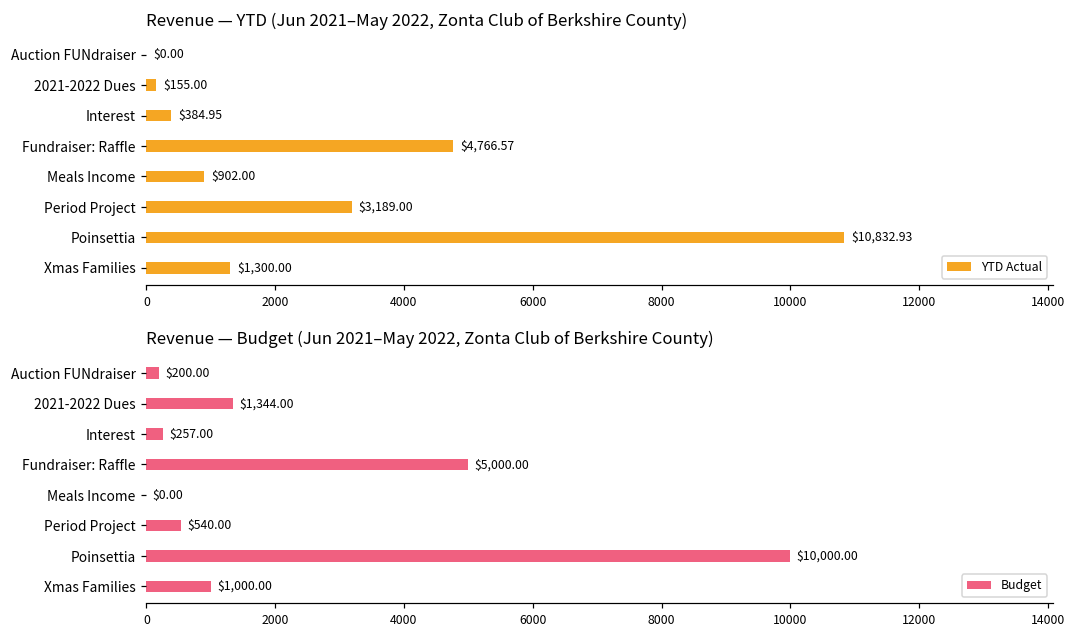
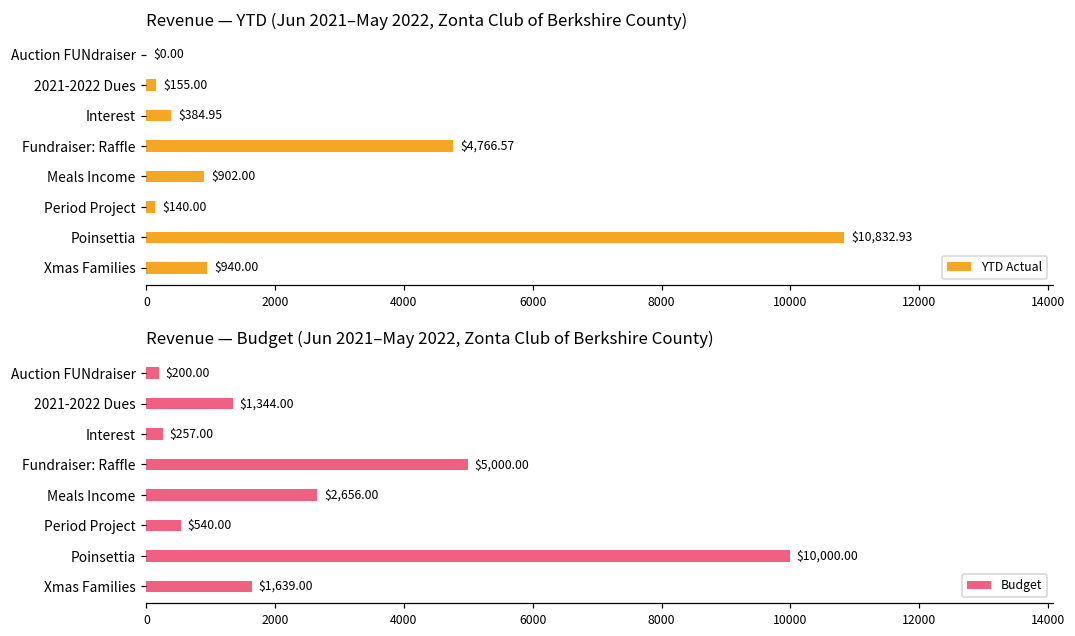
Revenue — YTD (Jun 2021–May 2022, Zonta Club of Berkshire County), Period Project: $3,189.00 -> $140.00
Revenue — YTD (Jun 2021–May 2022, Zonta Club of Berkshire County), Xmas Families: $1,300.00 -> $940.00
Revenue — Budget (Jun 2021–May 2022, Zonta Club of Berkshire County), Meals Income: $0.00 -> $2,656.00
Revenue — Budget (Jun 2021–May 2022, Zonta Club of Berkshire County), Xmas Families: $1,000.00 -> $1,639.00
